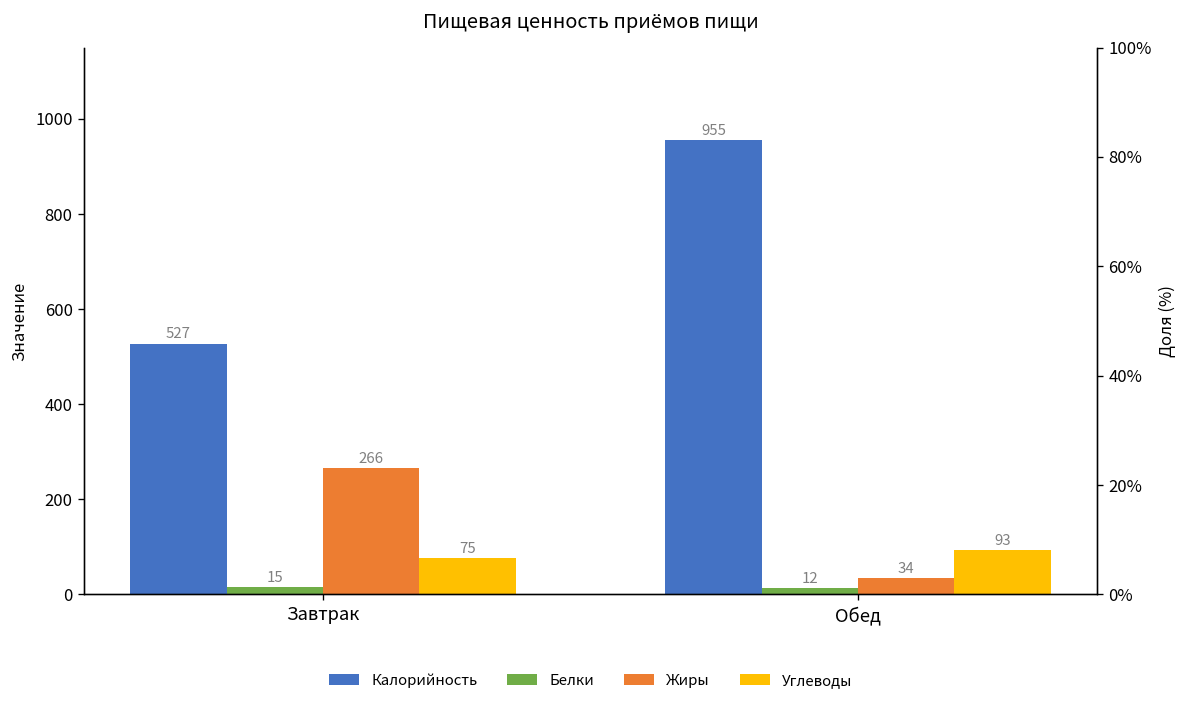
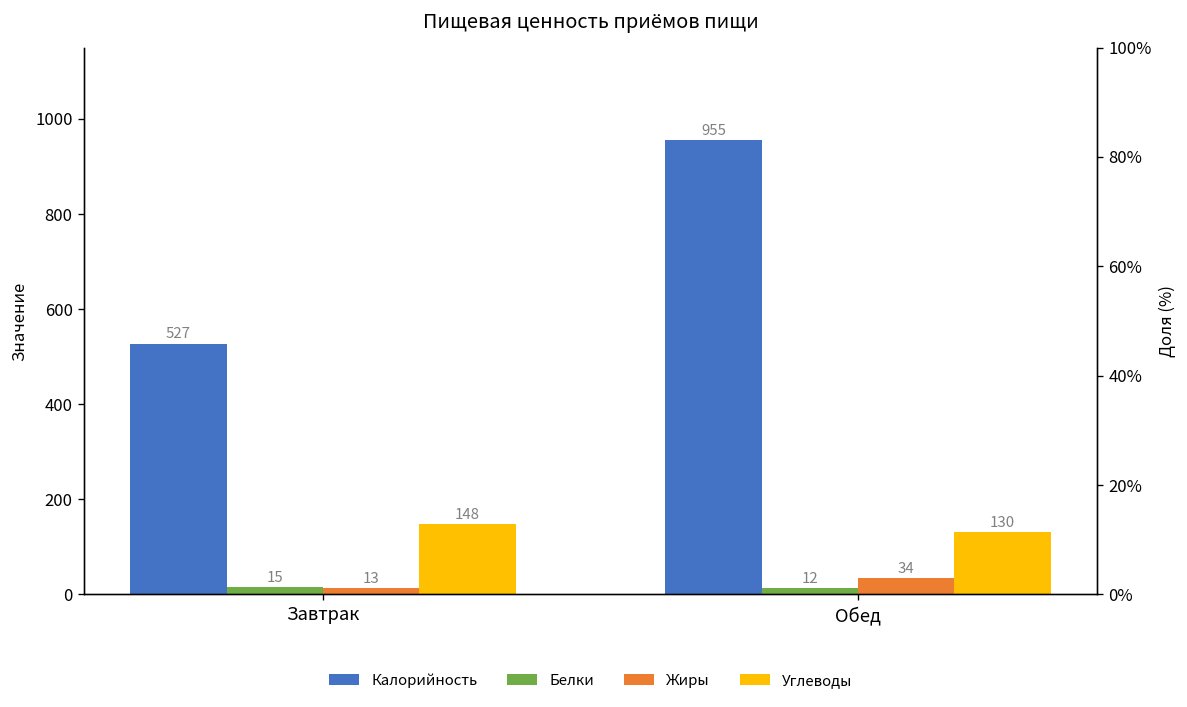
Жиры, Завтрак: 266 -> 13
Углеводы, Завтрак: 75 -> 148
Углеводы, Обед: 93 -> 130
